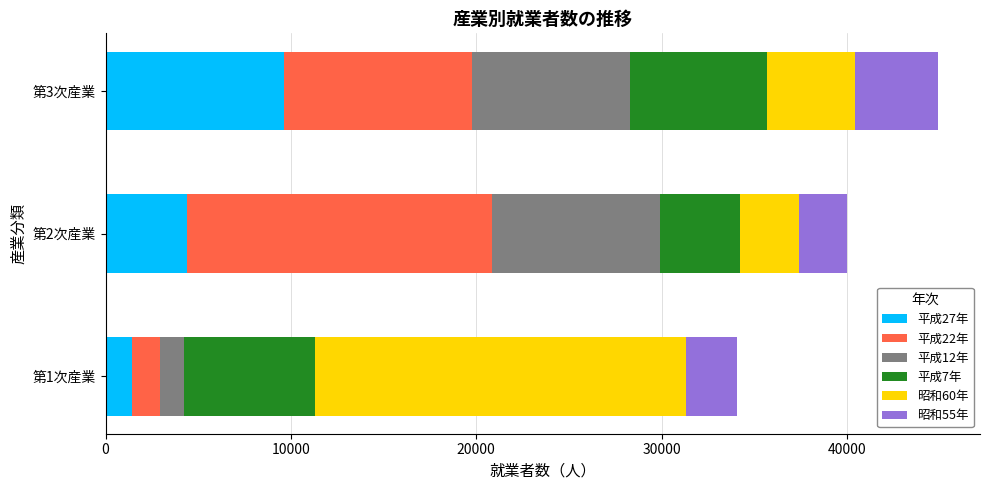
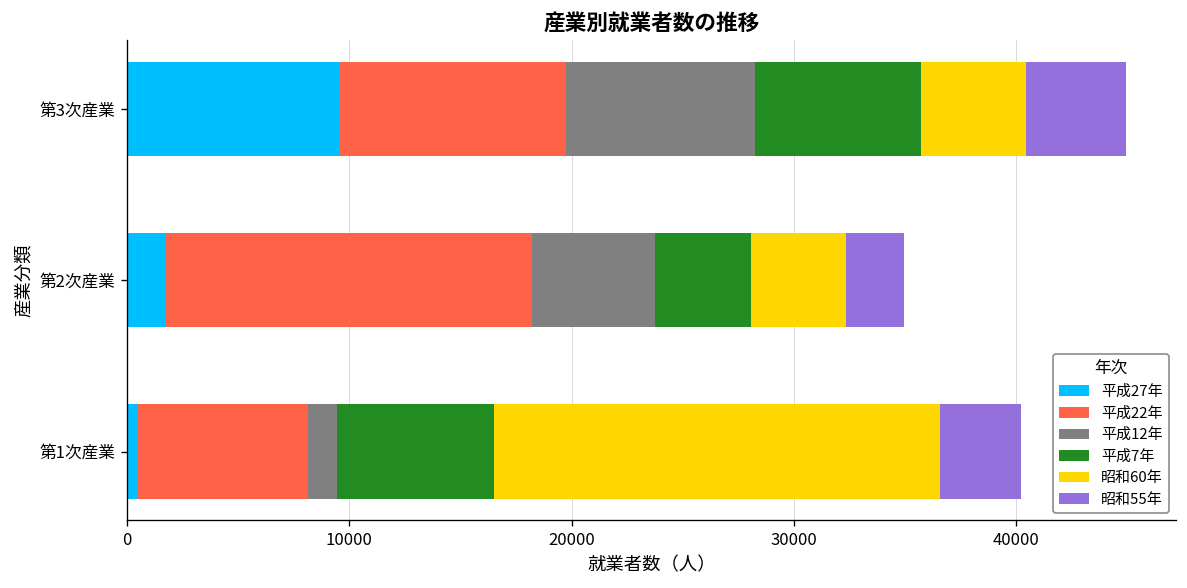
平成27年, 第2次産業: 4400 -> 1700
平成12年, 第2次産業: 9100 -> 5600
昭和60年, 第2次産業: 3200 -> 4300
平成27年, 第1次産業: 1400 -> 500
平成22年, 第1次産業: 1500 -> 7700
昭和55年, 第1次産業: 2700 -> 3700
